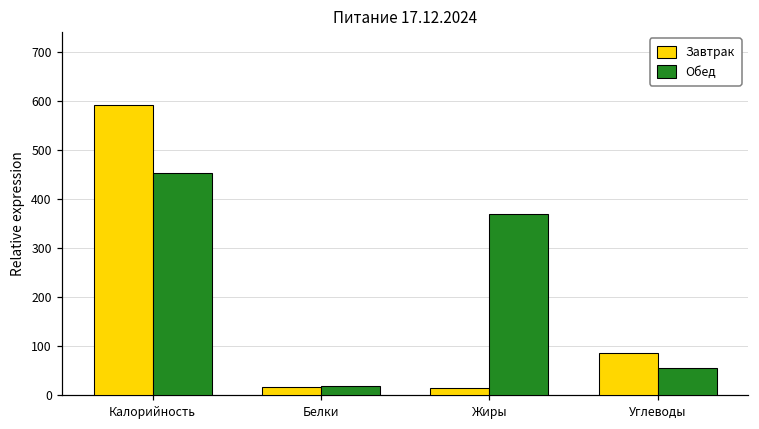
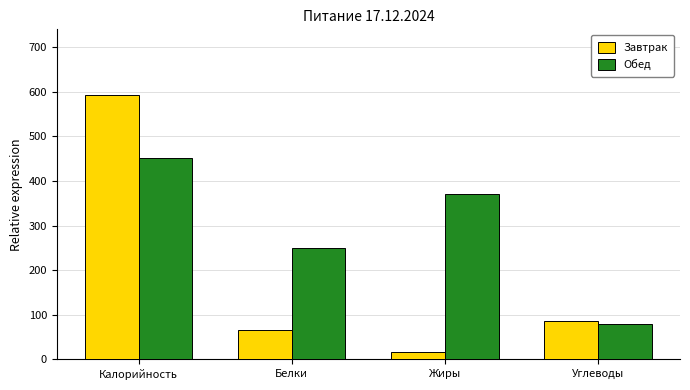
Завтрак, Белки: 20 -> 60
Обед, Белки: 20 -> 250
Обед, Углеводы: 60 -> 80
